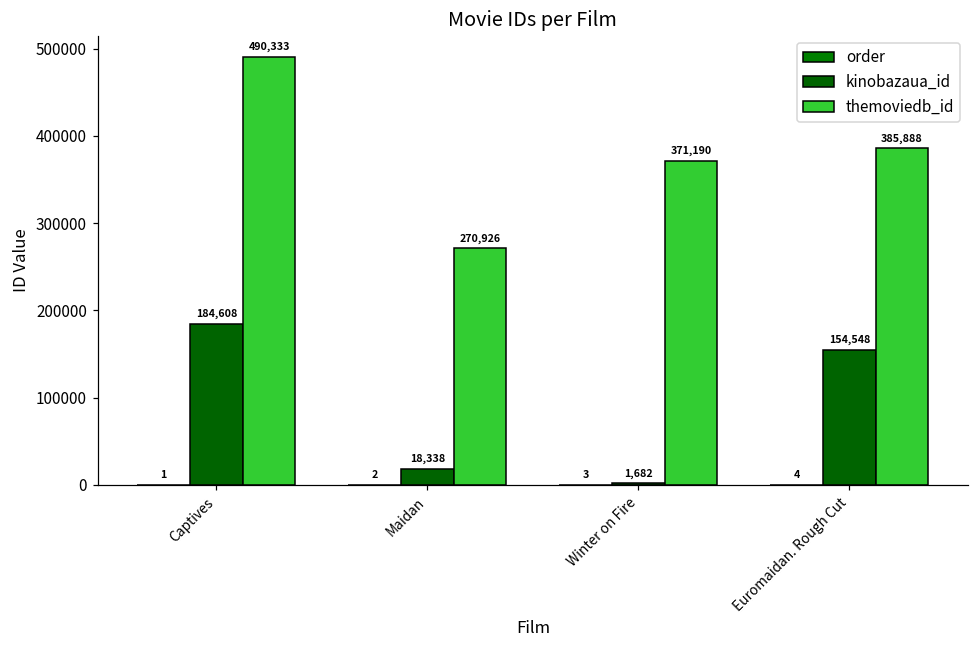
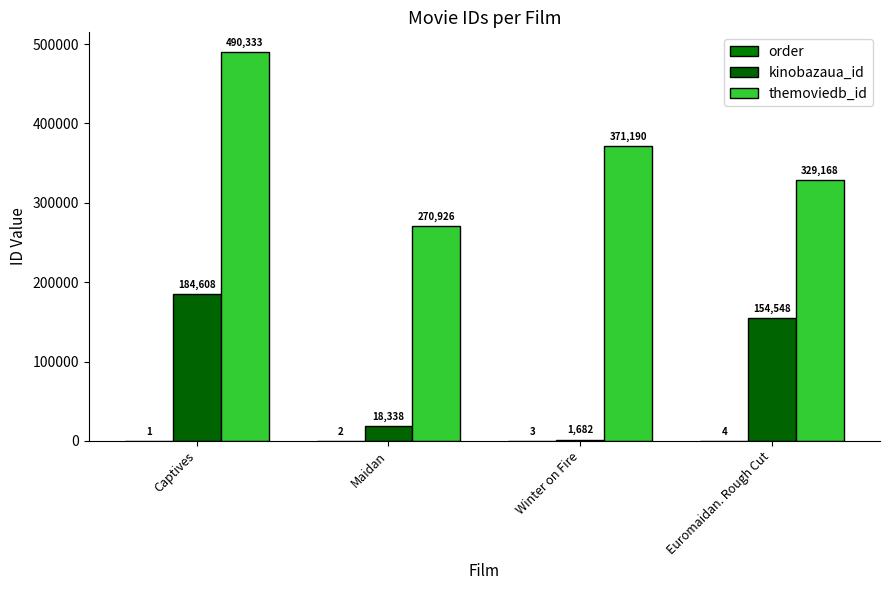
themoviedb_id, Euromaidan. Rough Cut: 385,888 -> 329,168
